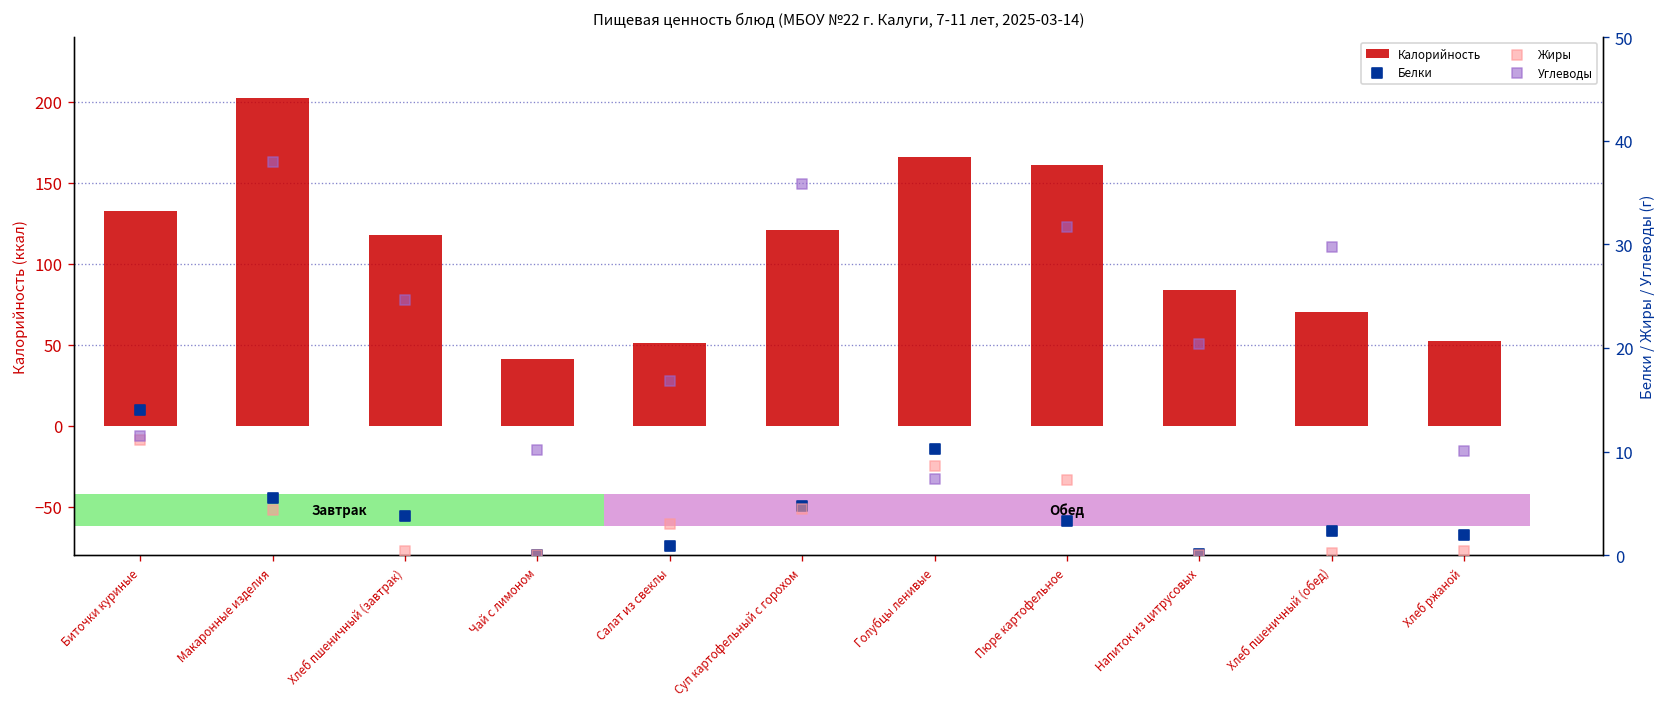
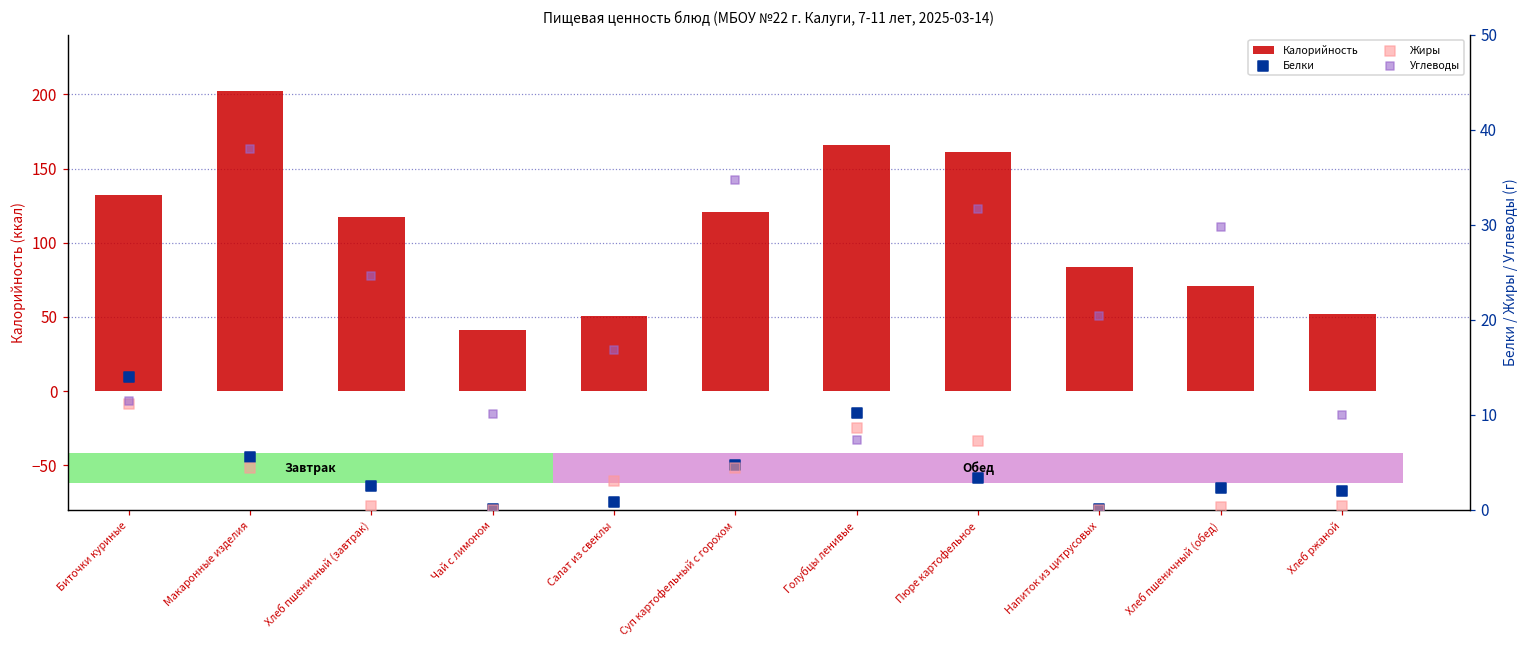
Белки, Хлеб пшеничный (завтрак): 4 -> 3
Углеводы, Суп картофельный с горохом: 36 -> 35
